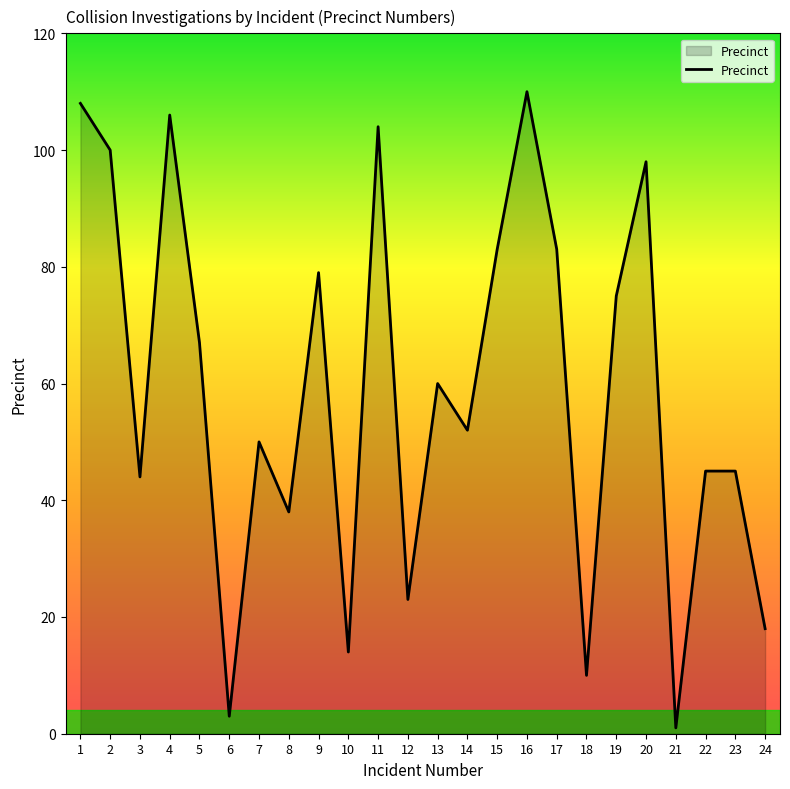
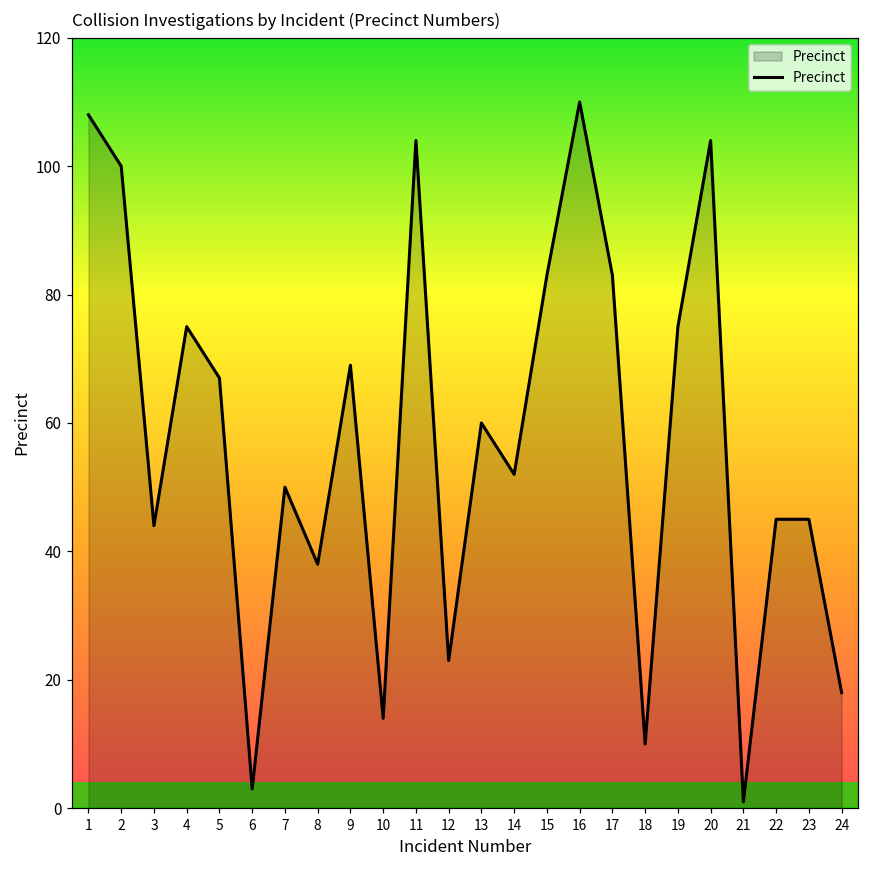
4: 106 -> 75
9: 79 -> 69
20: 98 -> 104
